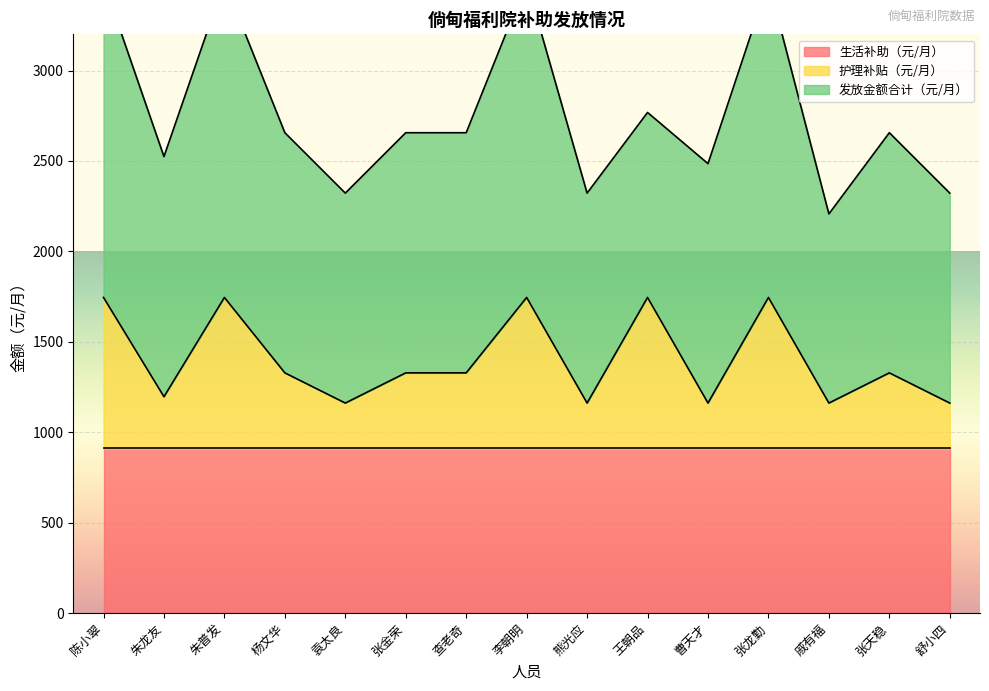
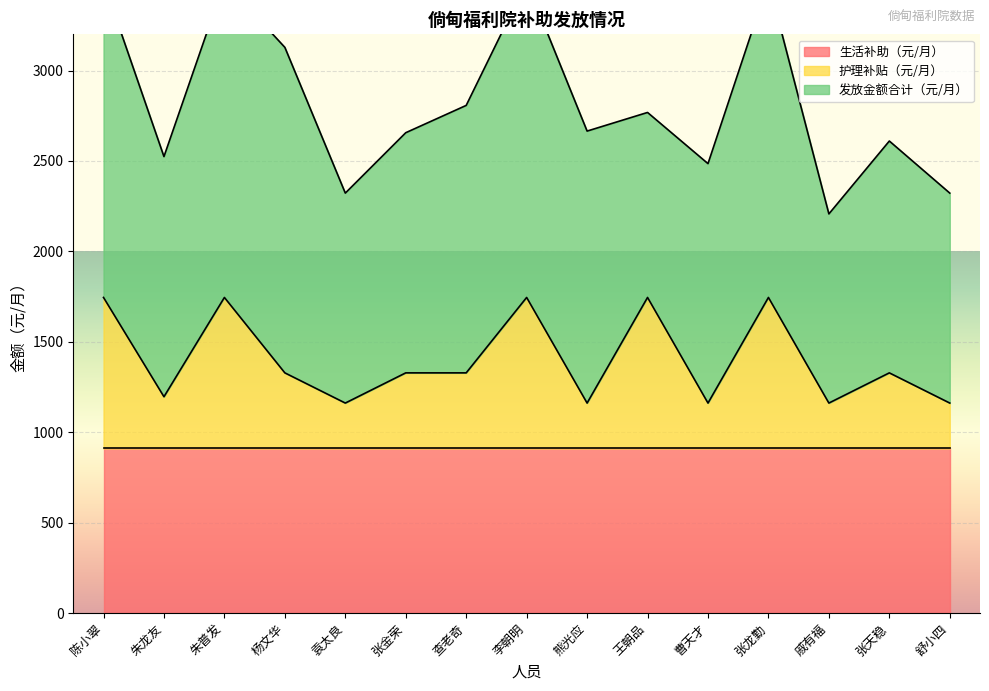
发放金额合计（元/月）, 杨文华: 1330 -> 1800
发放金额合计（元/月）, 查老奇: 1330 -> 1480
发放金额合计（元/月）, 熊光应: 1160 -> 1500
发放金额合计（元/月）, 张天稳: 1330 -> 1280
